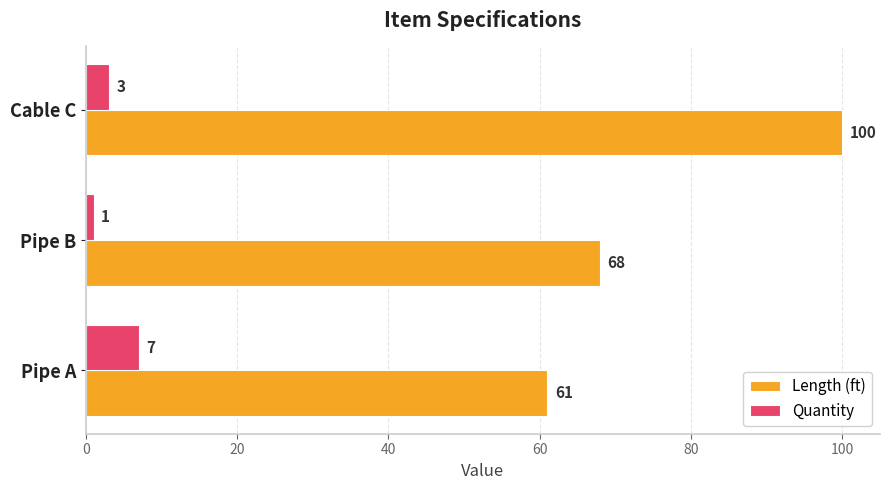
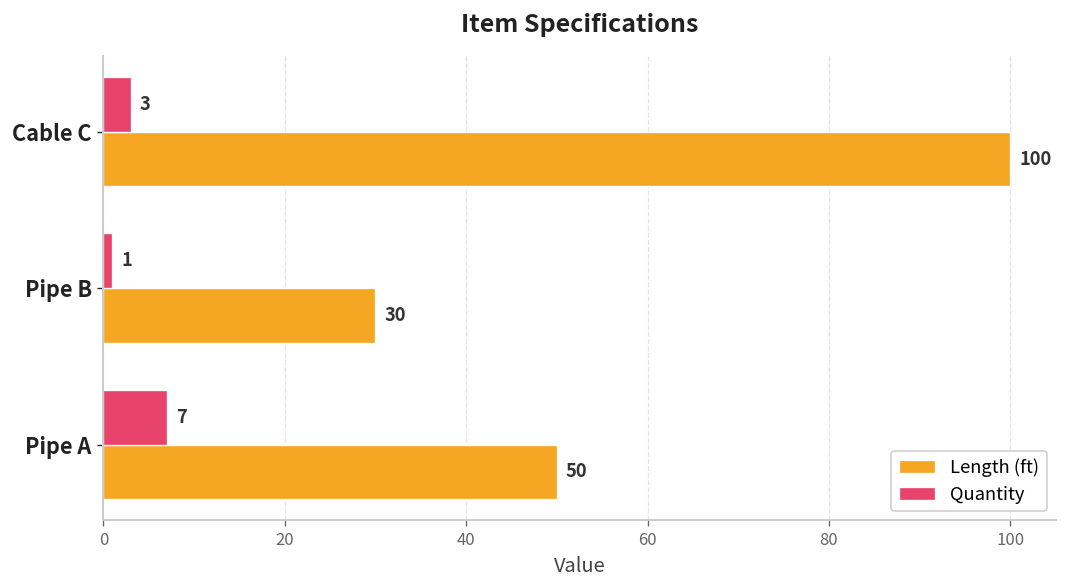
Length (ft), Pipe B: 68 -> 30
Length (ft), Pipe A: 61 -> 50
